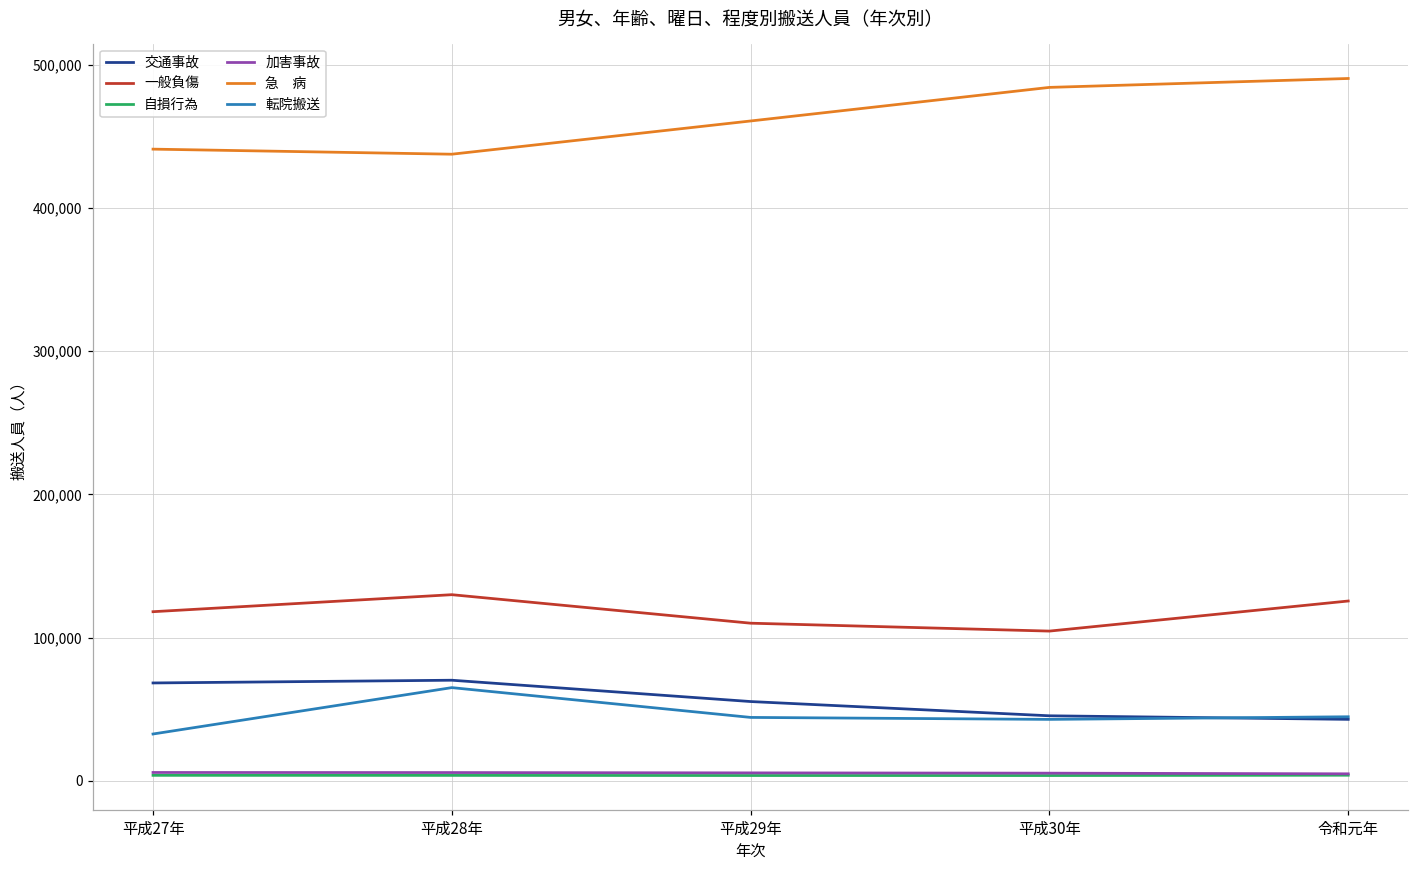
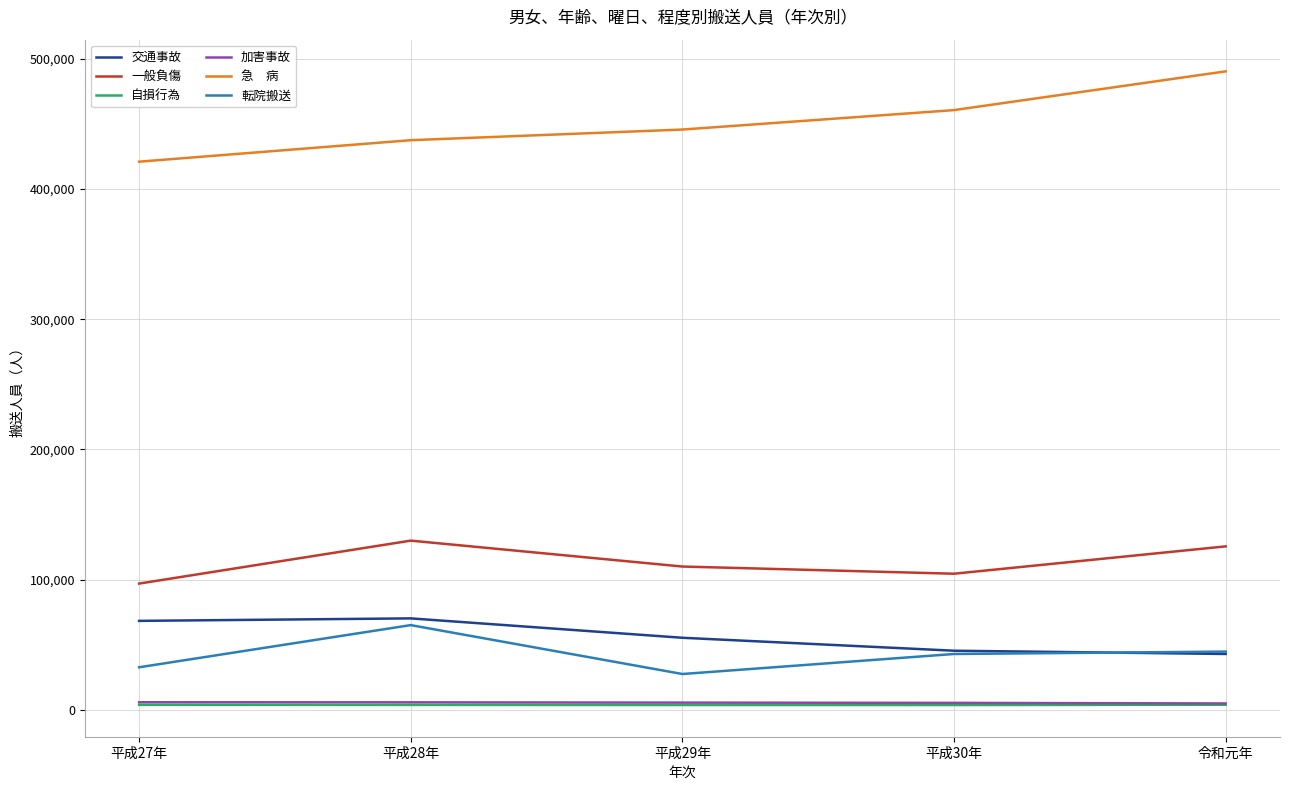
一般負傷, 平成27年: 118,000 -> 97,000
急 病, 平成27年: 441,000 -> 421,000
急 病, 平成29年: 461,000 -> 446,000
転院搬送, 平成29年: 44,000 -> 27,000
急 病, 平成30年: 484,000 -> 461,000
